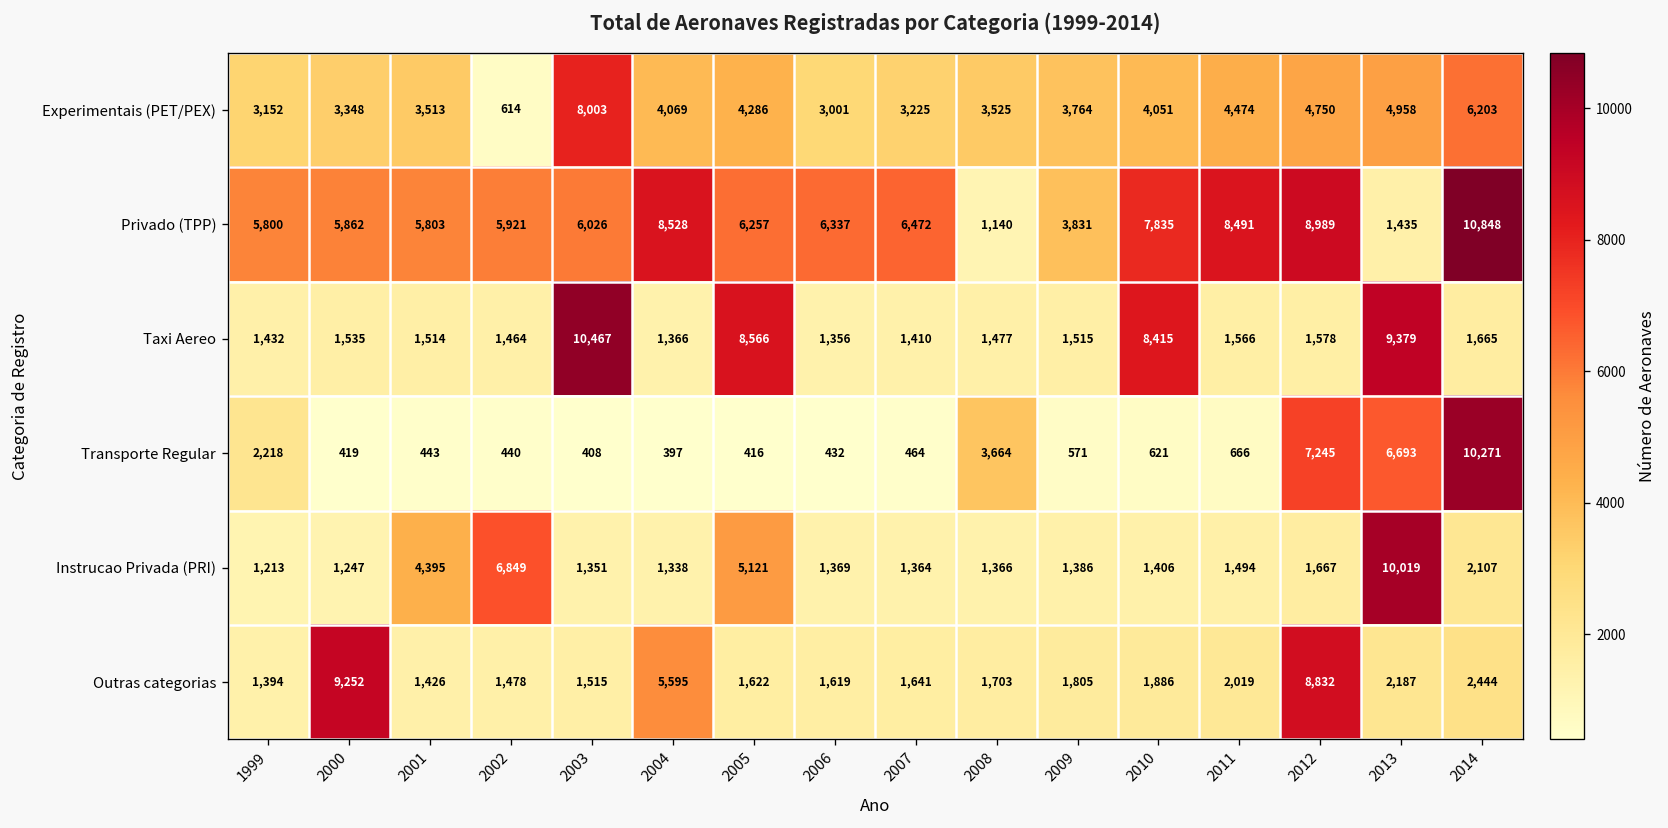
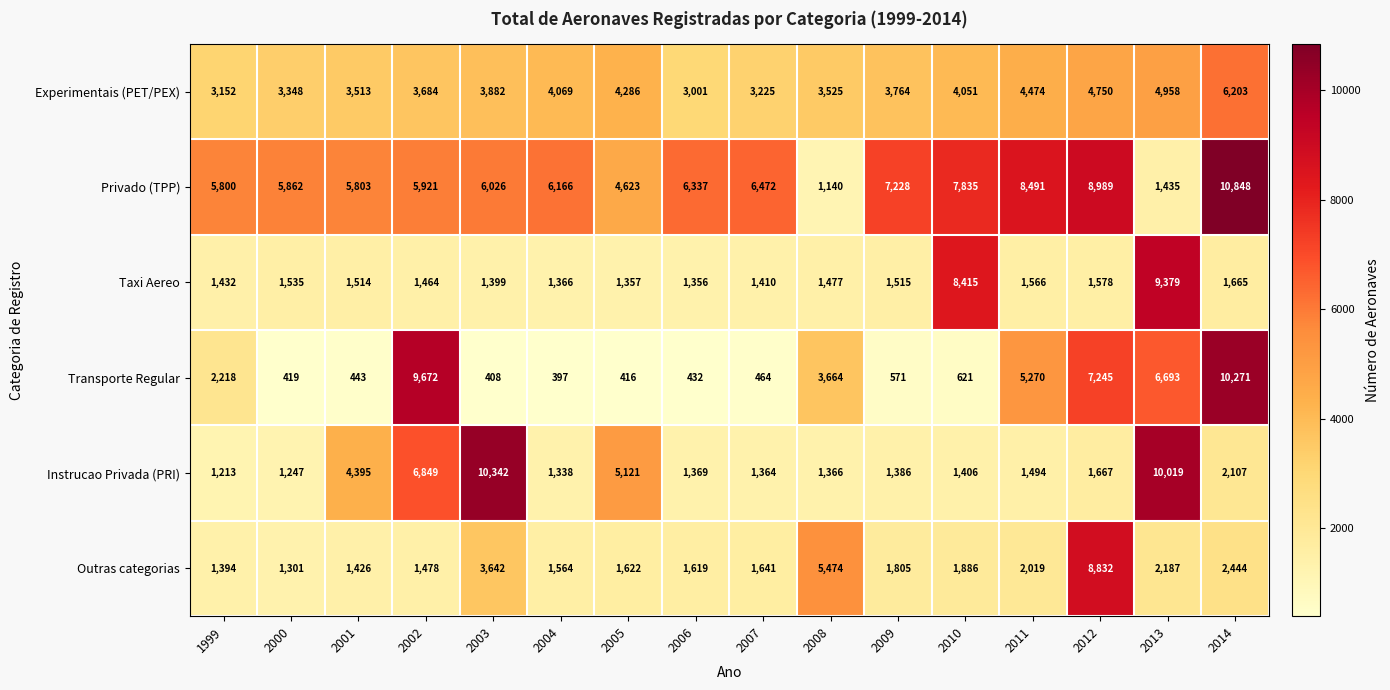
Experimentais (PET/PEX), 2002: 614 -> 3,684
Experimentais (PET/PEX), 2003: 8,003 -> 3,882
Privado (TPP), 2004: 8,528 -> 6,166
Privado (TPP), 2005: 6,257 -> 4,623
Privado (TPP), 2009: 3,831 -> 7,228
Taxi Aereo, 2003: 10,467 -> 1,399
Taxi Aereo, 2005: 8,566 -> 1,357
Transporte Regular, 2002: 440 -> 9,672
Transporte Regular, 2011: 666 -> 5,270
Instrucao Privada (PRI), 2003: 1,351 -> 10,342
Outras categorias, 2000: 9,252 -> 1,301
Outras categorias, 2003: 1,515 -> 3,642
Outras categorias, 2004: 5,595 -> 1,564
Outras categorias, 2008: 1,703 -> 5,474
